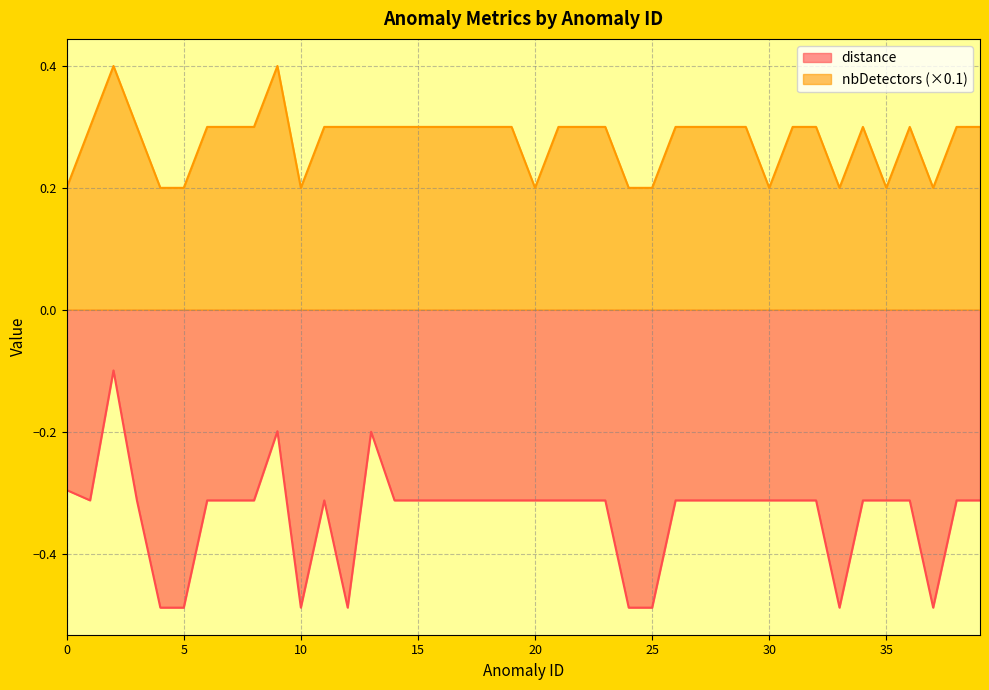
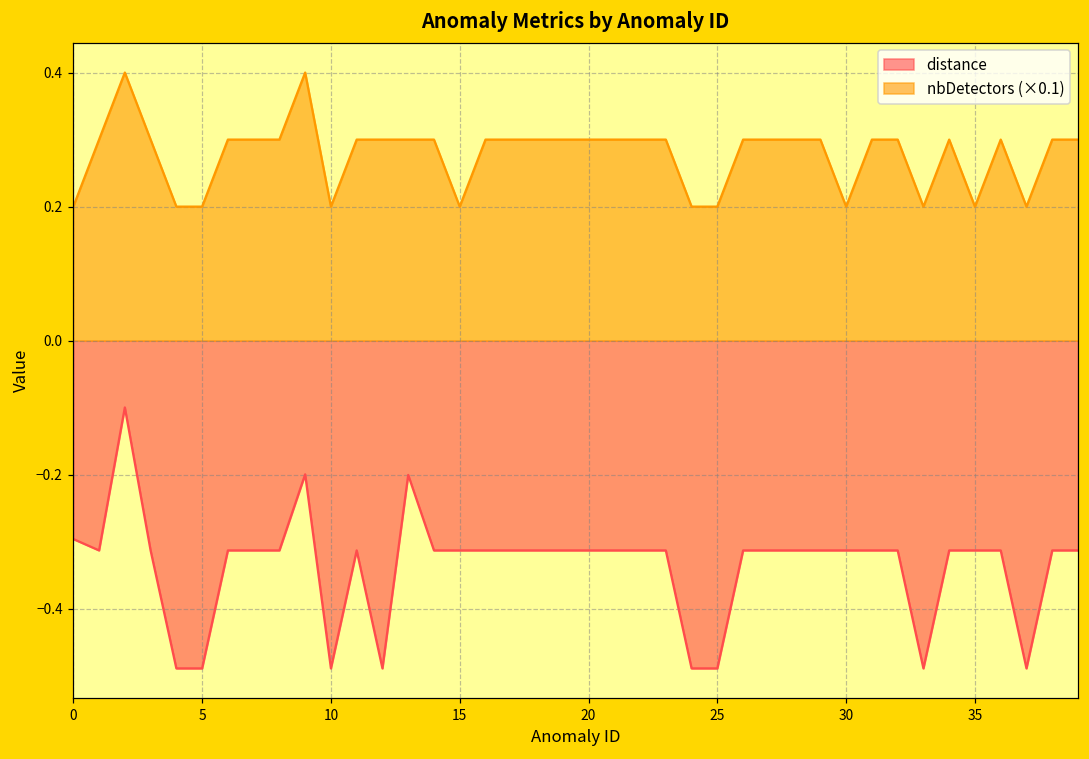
nbDetectors (×0.1), 15: 0.30 -> 0.20
nbDetectors (×0.1), 20: 0.20 -> 0.30
